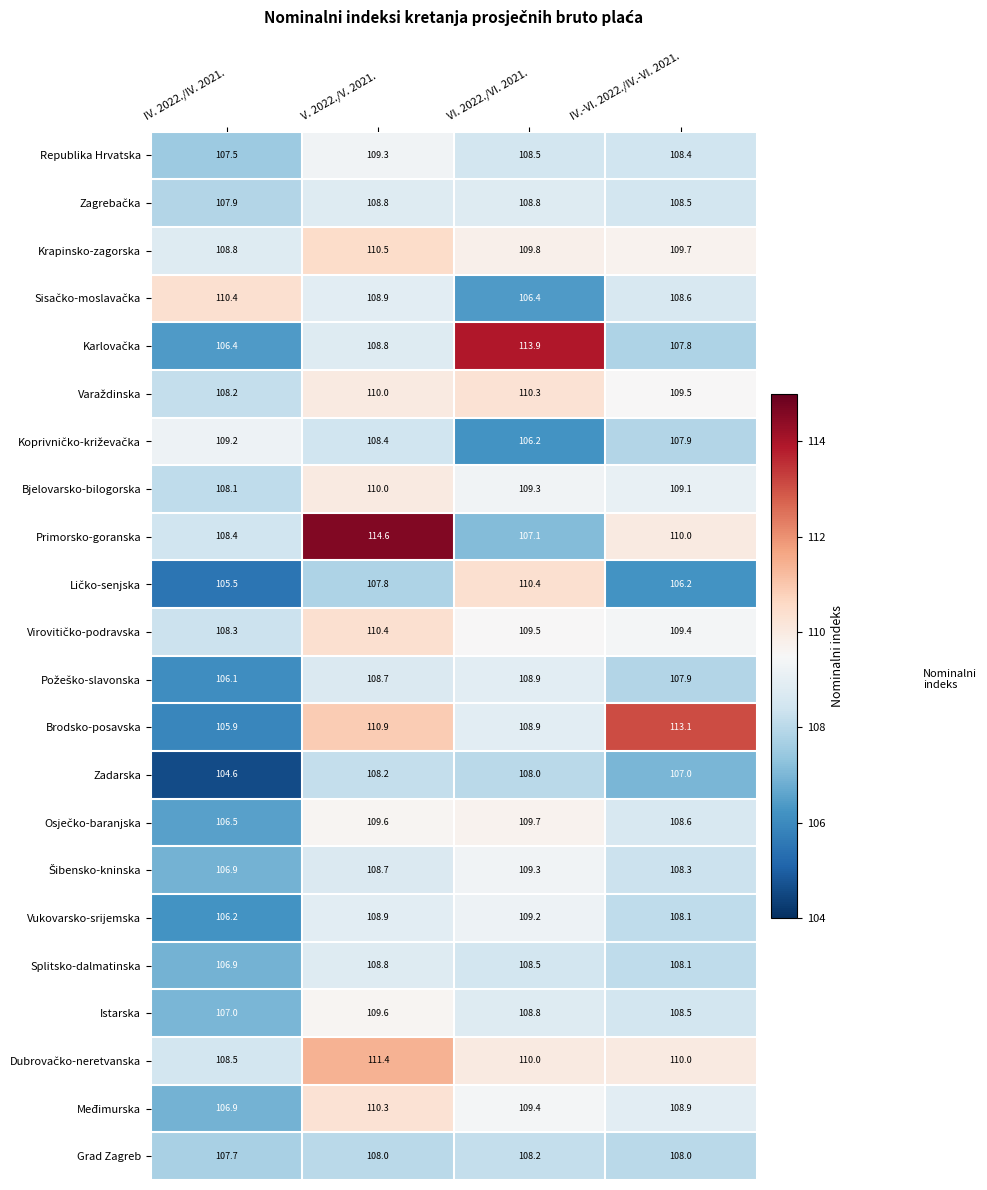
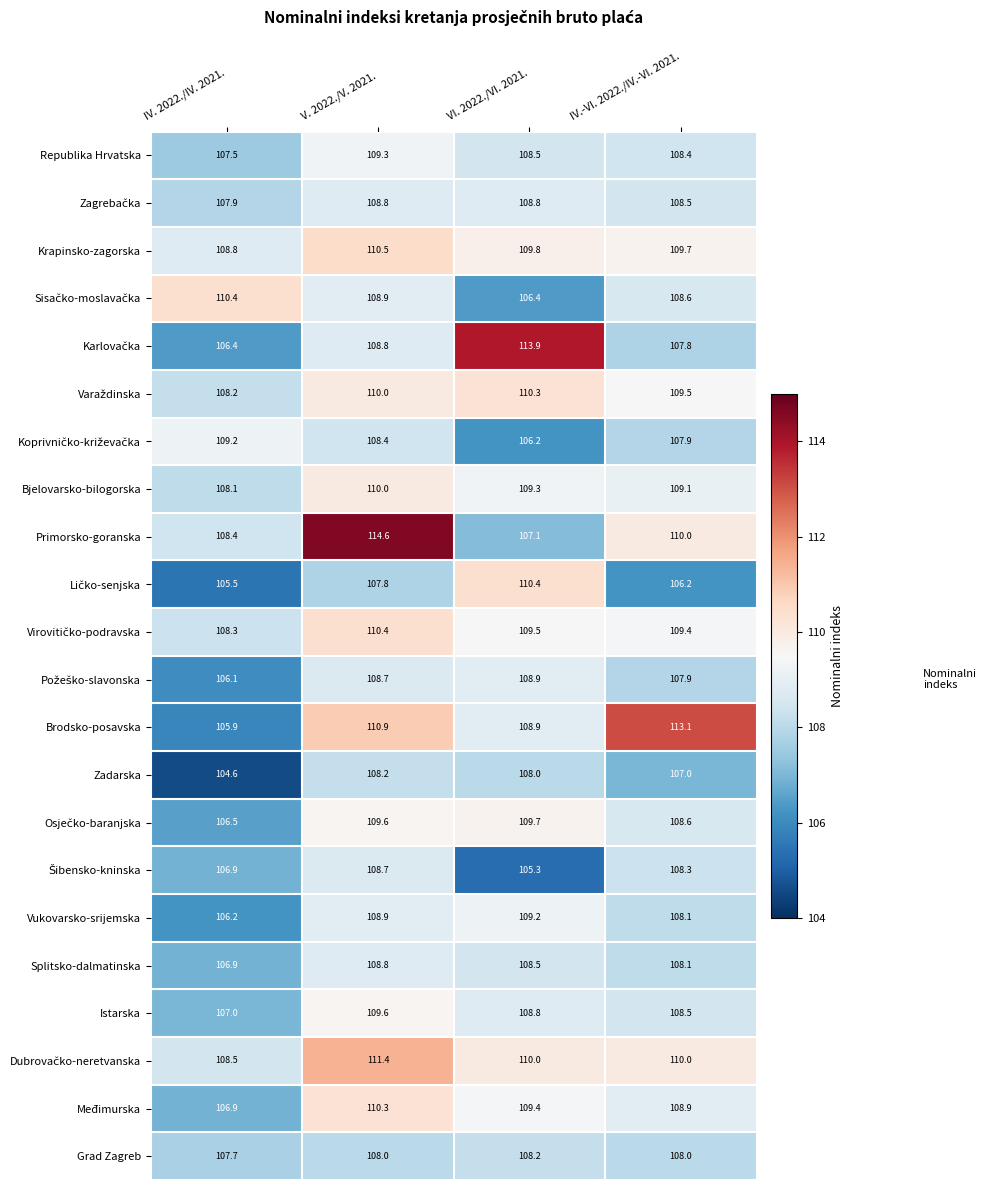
Šibensko-kninska, VI. 2022./VI. 2021.: 109.3 -> 105.3
